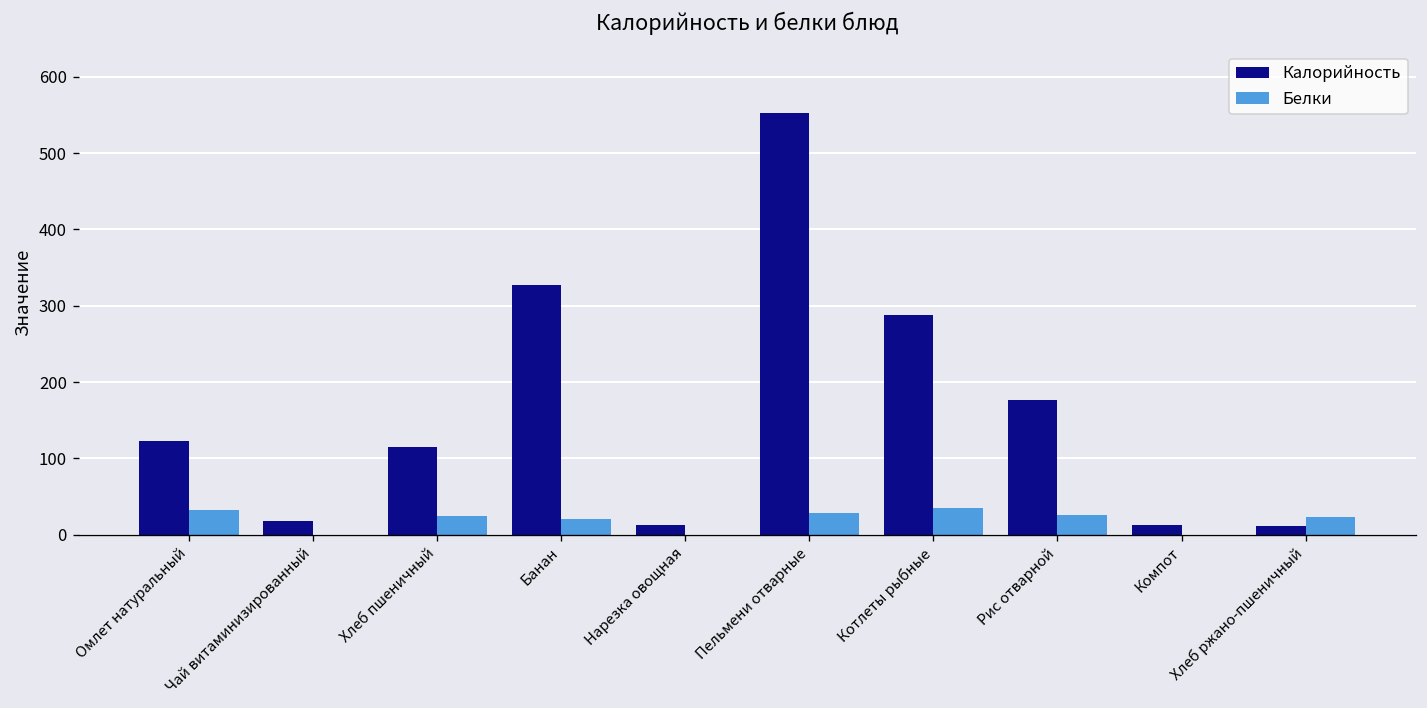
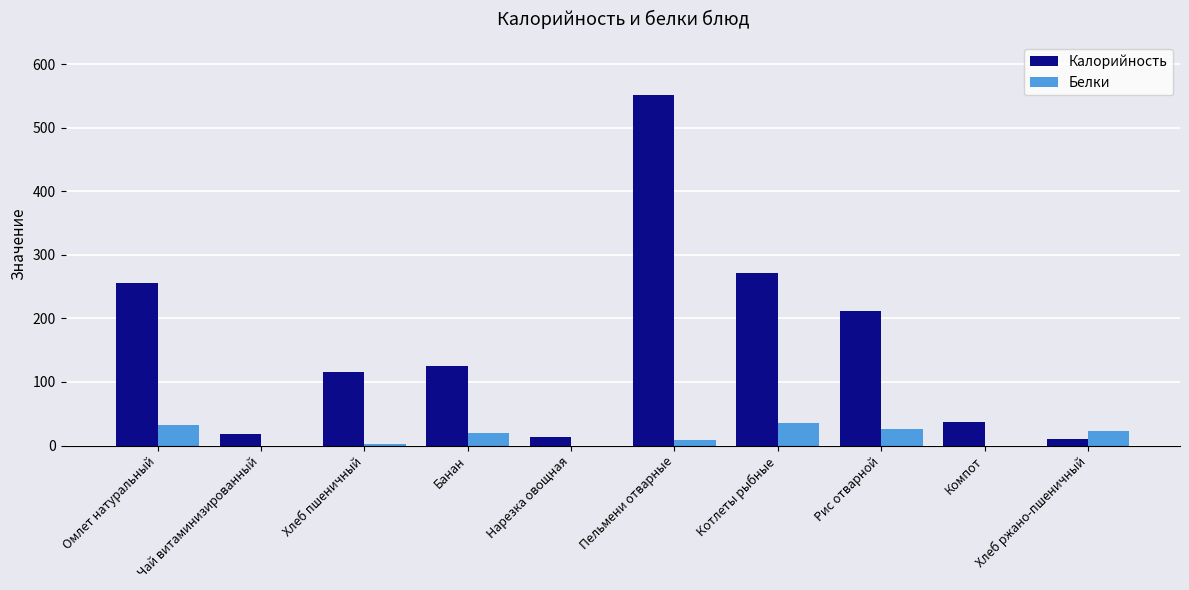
Калорийность, Омлет натуральный: 120 -> 260
Белки, Хлеб пшеничный: 20 -> 0
Калорийность, Банан: 330 -> 130
Белки, Пельмени отварные: 30 -> 10
Калорийность, Котлеты рыбные: 290 -> 270
Калорийность, Рис отварной: 180 -> 210
Калорийность, Компот: 10 -> 40
